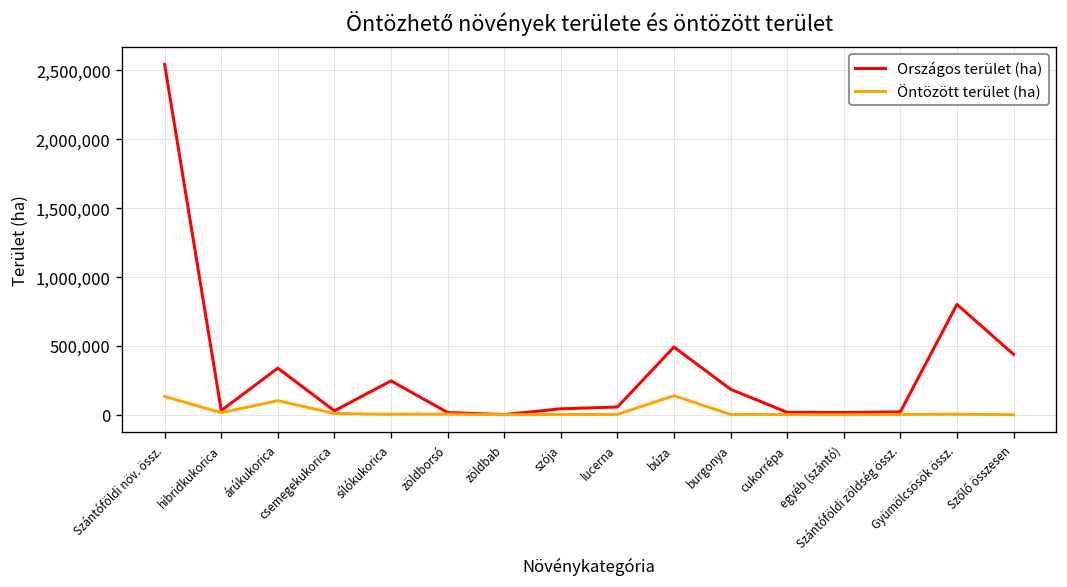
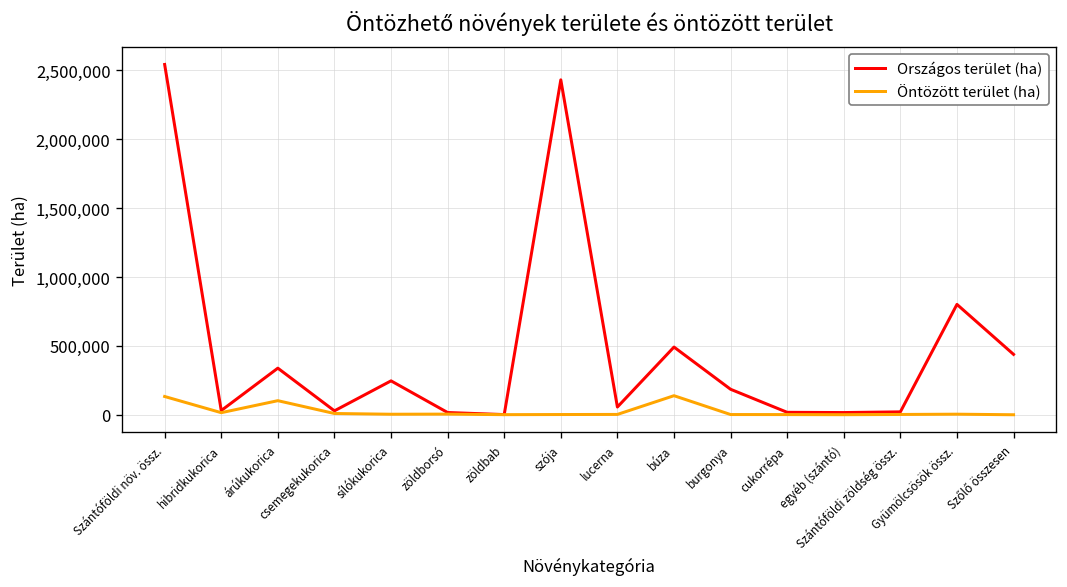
Országos terület (ha), szója: 40,000 -> 2,430,000
